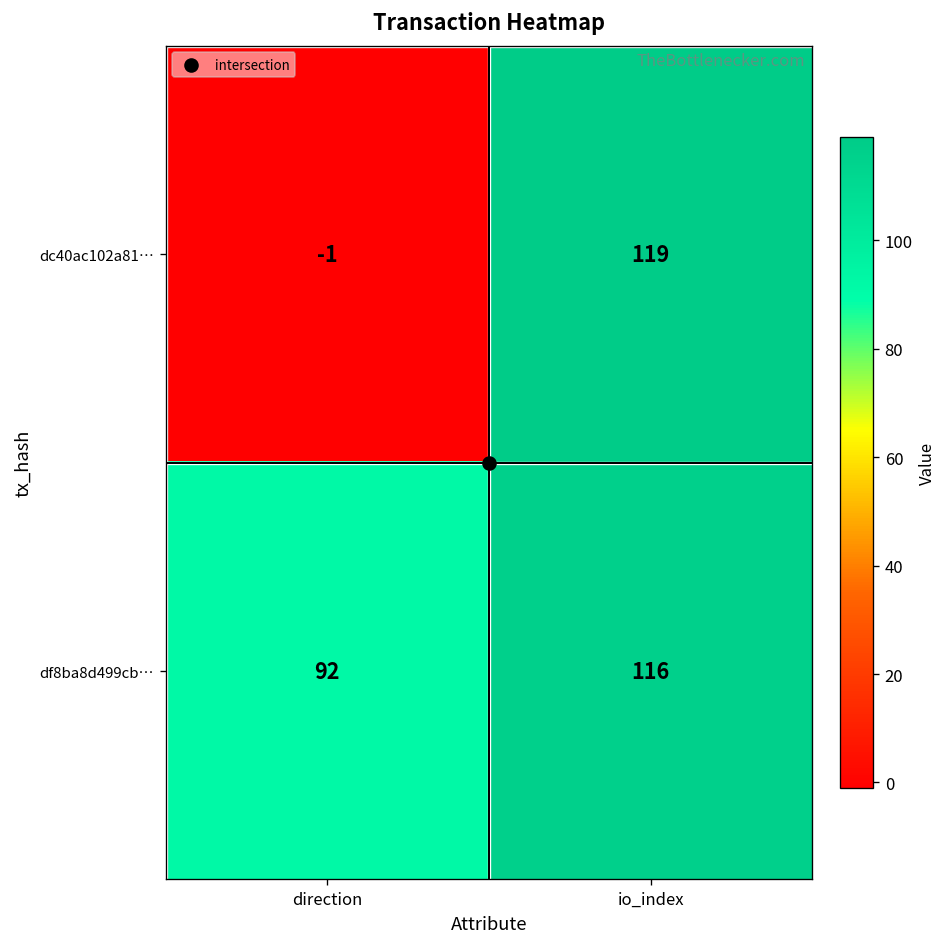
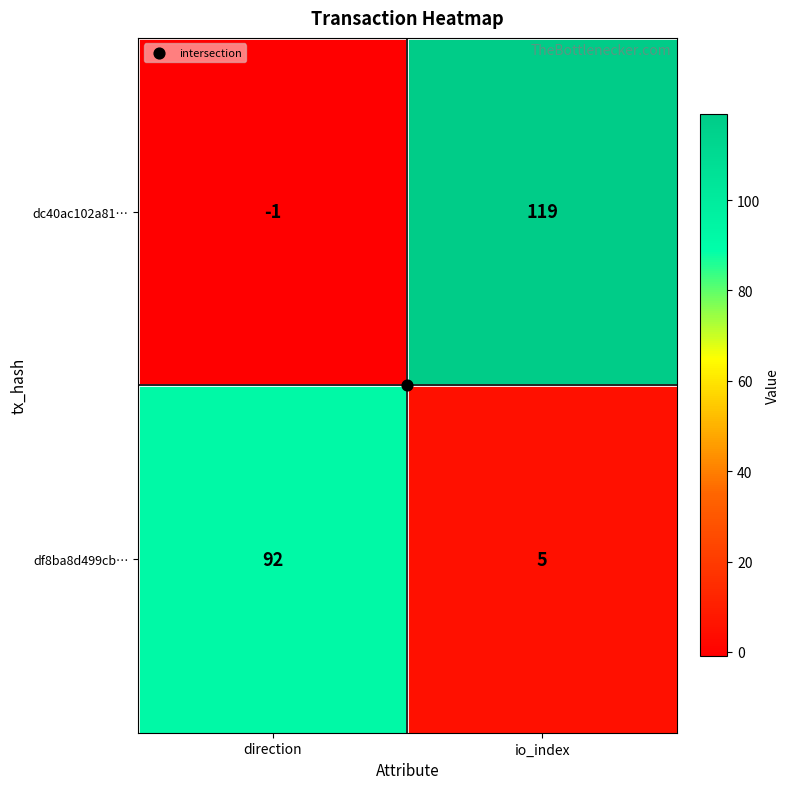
df8ba8d499cb…, io_index: 116 -> 5
